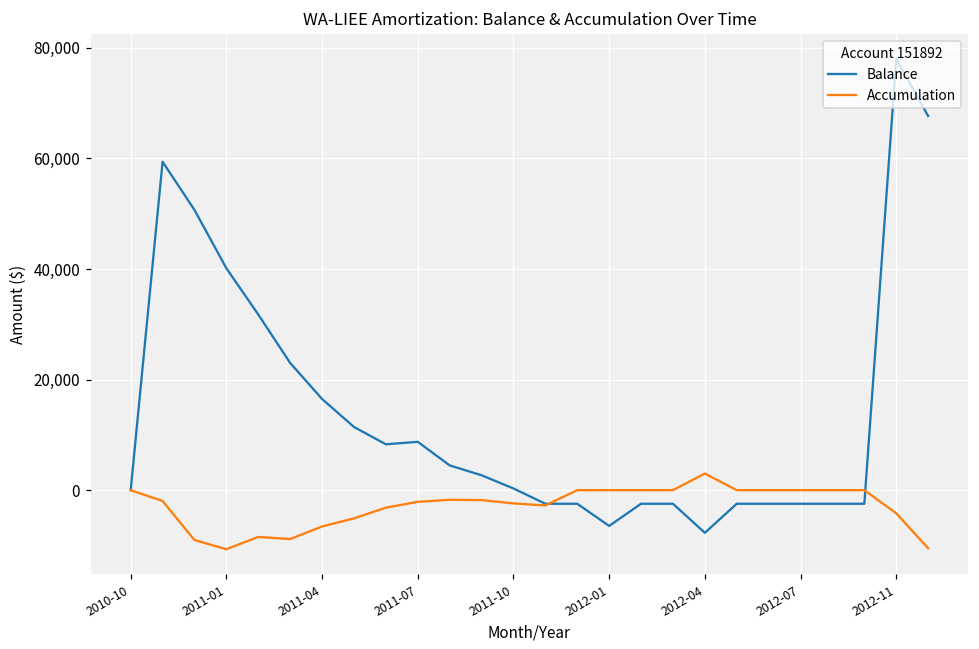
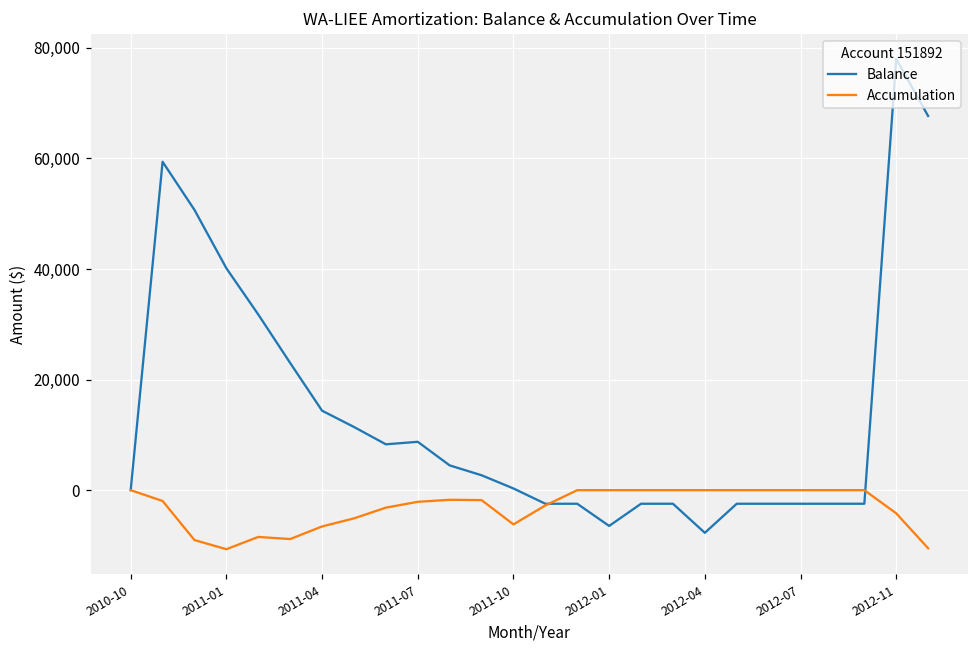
Balance, 2011-04: 16,000 -> 14,000
Accumulation, 2011-10: -2,000 -> -6,000
Accumulation, 2012-04: 3,000 -> 0
